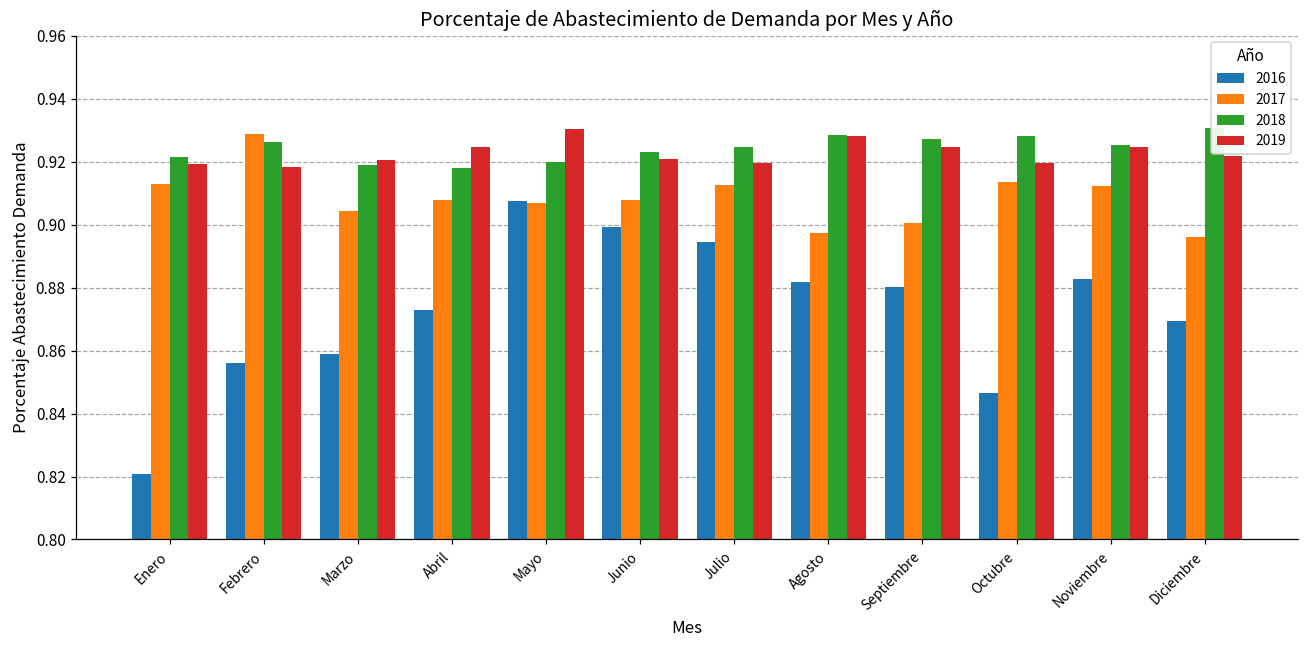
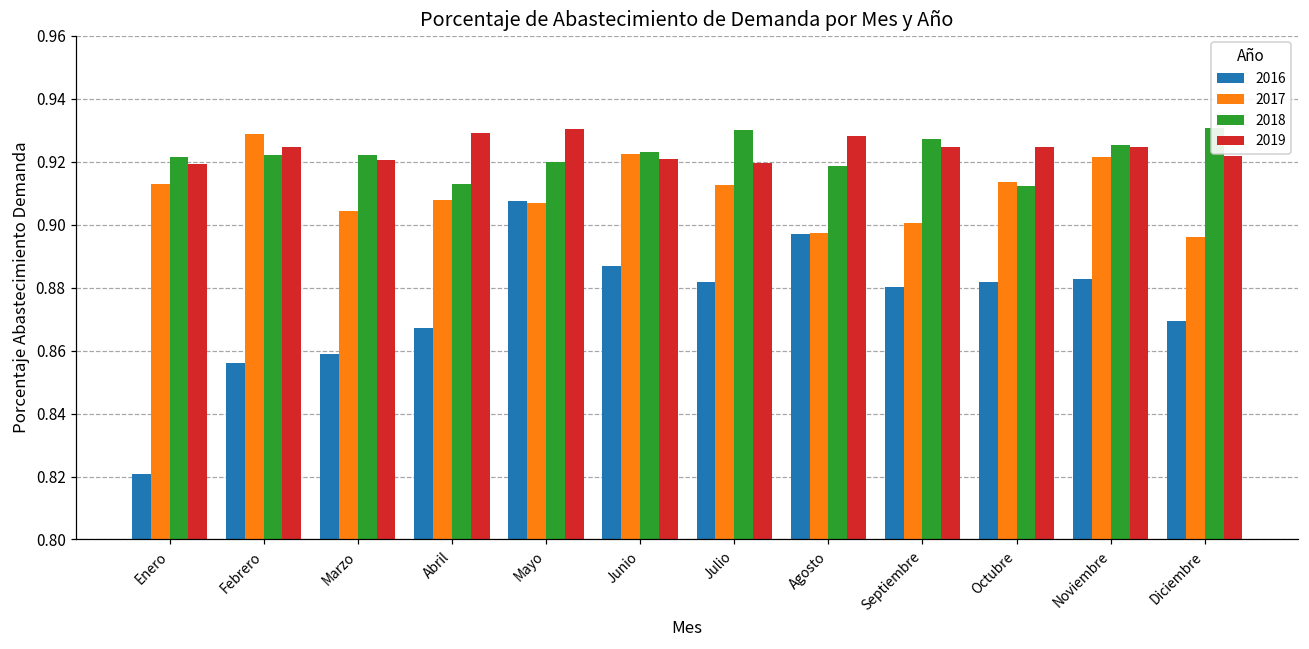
2018, Febrero: 0.926 -> 0.922
2019, Febrero: 0.918 -> 0.925
2018, Marzo: 0.919 -> 0.922
2016, Abril: 0.873 -> 0.867
2018, Abril: 0.918 -> 0.913
2019, Abril: 0.925 -> 0.929
2016, Junio: 0.899 -> 0.887
2017, Junio: 0.908 -> 0.923
2016, Julio: 0.895 -> 0.882
2018, Julio: 0.925 -> 0.930
2016, Agosto: 0.882 -> 0.897
2018, Agosto: 0.928 -> 0.919
2016, Octubre: 0.846 -> 0.882
2018, Octubre: 0.928 -> 0.912
2019, Octubre: 0.919 -> 0.925
2017, Noviembre: 0.912 -> 0.921
